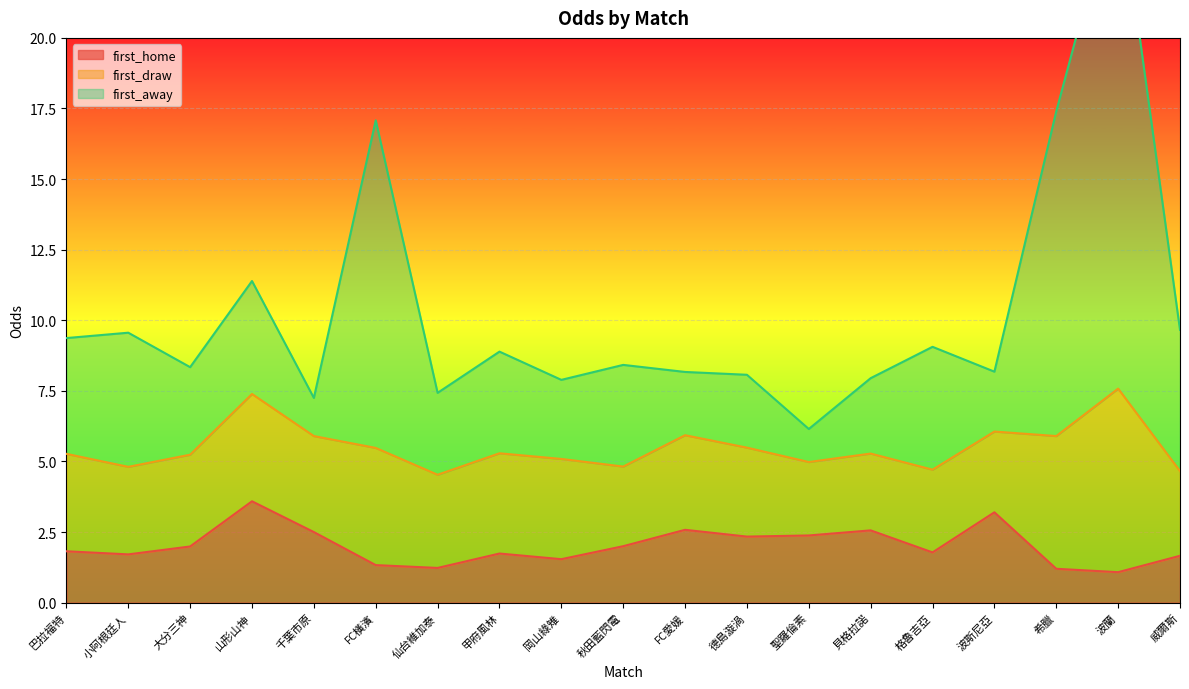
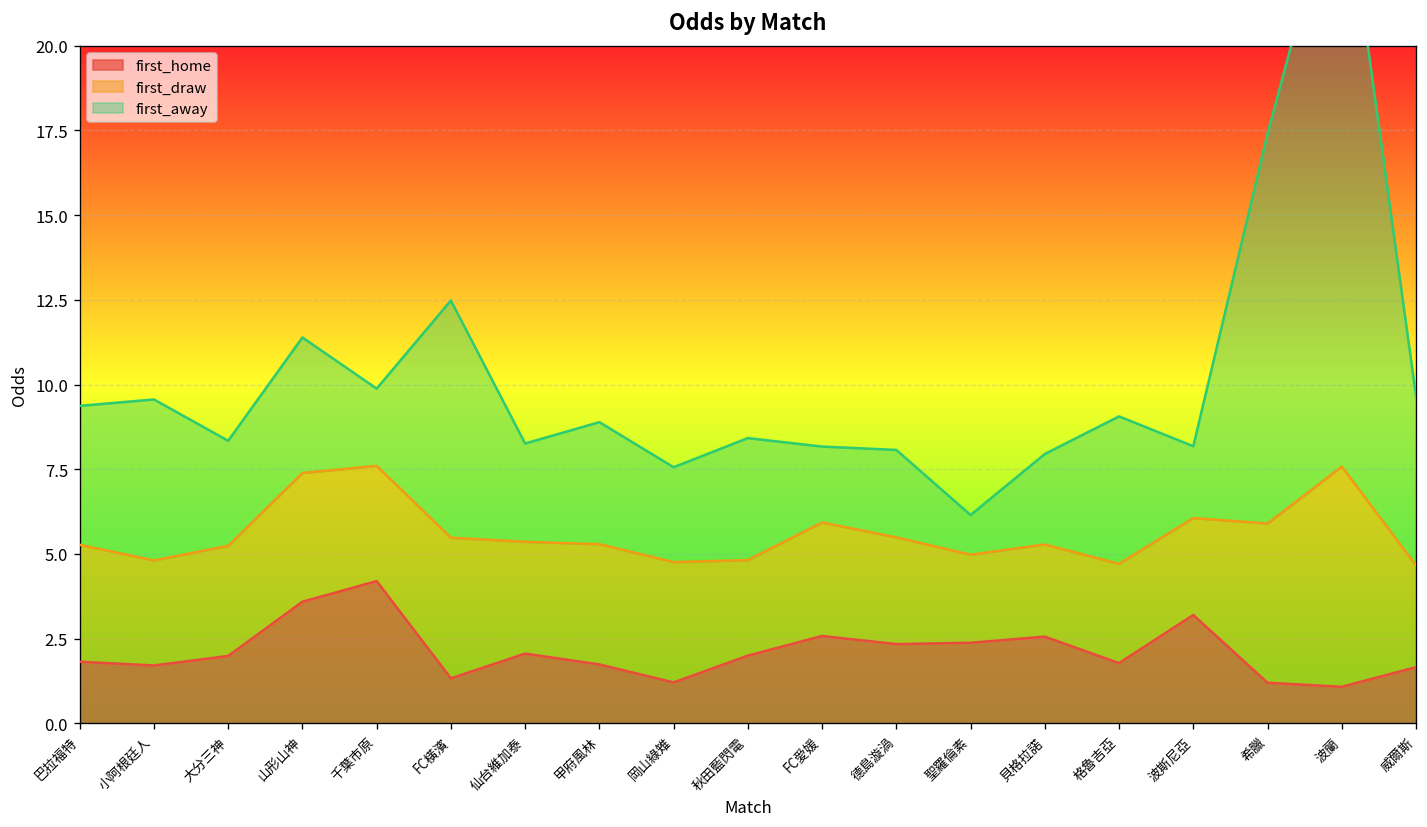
first_home, 千葉市原: 2.5 -> 4.2
first_away, 千葉市原: 1.3 -> 2.3
first_away, FC橫濱: 11.6 -> 7.0
first_home, 仙台維加泰: 1.2 -> 2.1
first_home, 岡山綠雉: 1.5 -> 1.2
